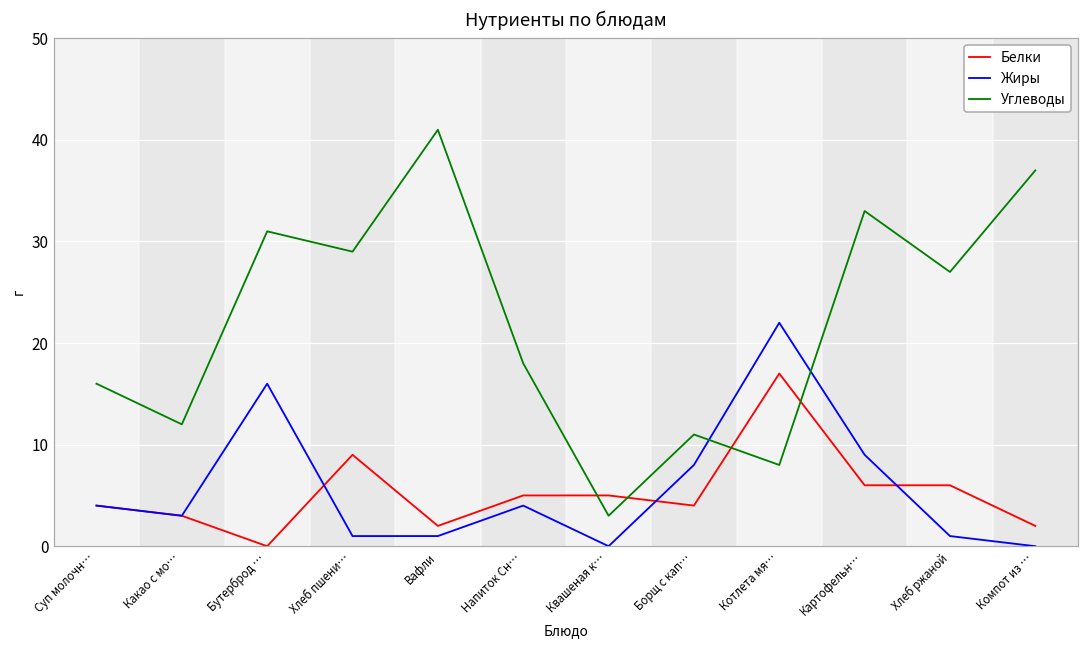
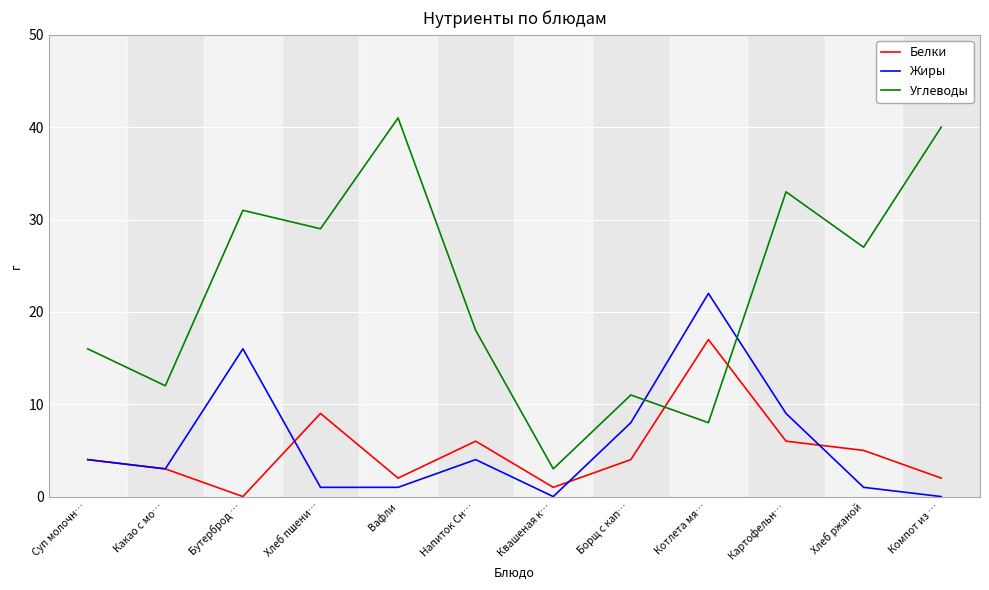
Белки, Напиток Сн…: 5 -> 6
Белки, Квашеная к…: 5 -> 1
Белки, Хлеб ржаной: 6 -> 5
Углеводы, Компот из …: 37 -> 40
